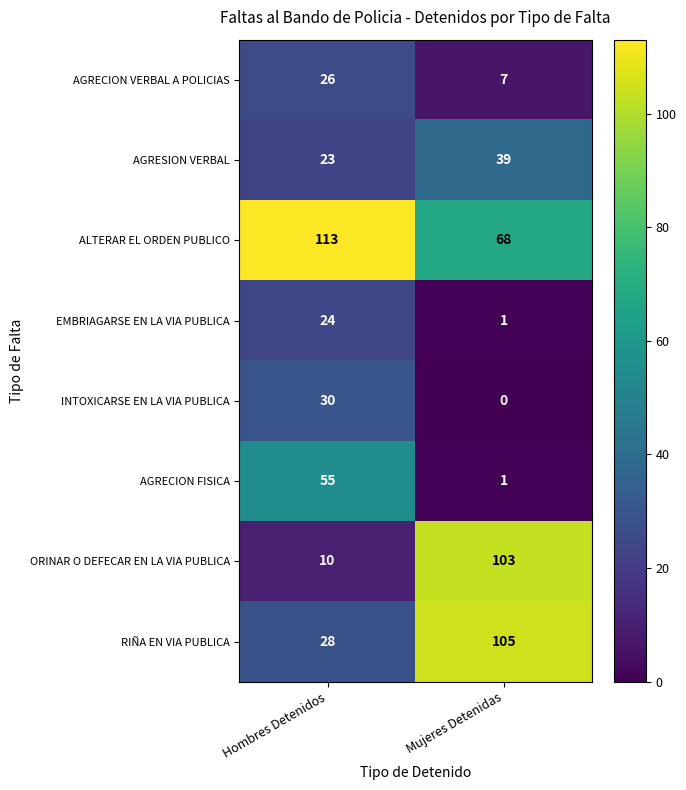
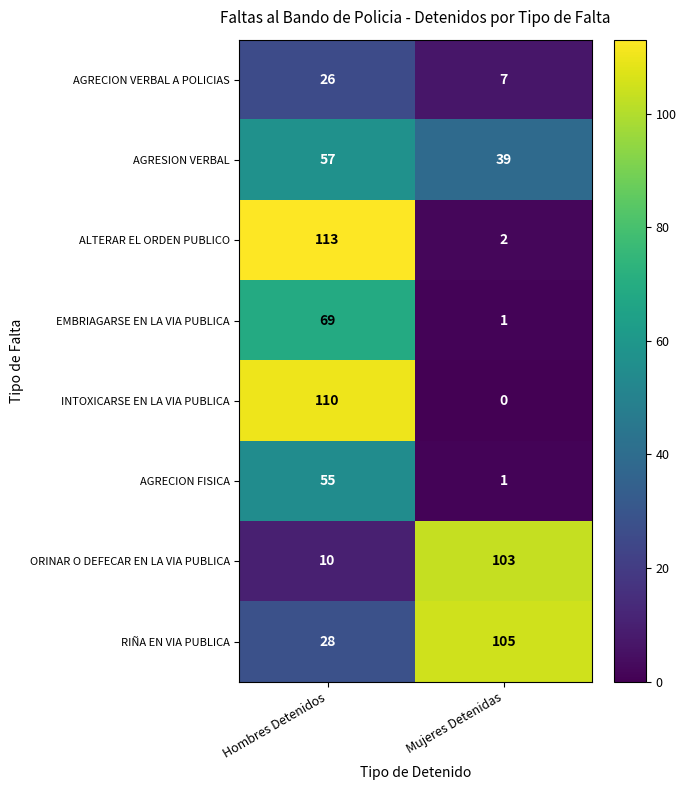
AGRESION VERBAL, Hombres Detenidos: 23 -> 57
ALTERAR EL ORDEN PUBLICO, Mujeres Detenidas: 68 -> 2
EMBRIAGARSE EN LA VIA PUBLICA, Hombres Detenidos: 24 -> 69
INTOXICARSE EN LA VIA PUBLICA, Hombres Detenidos: 30 -> 110
